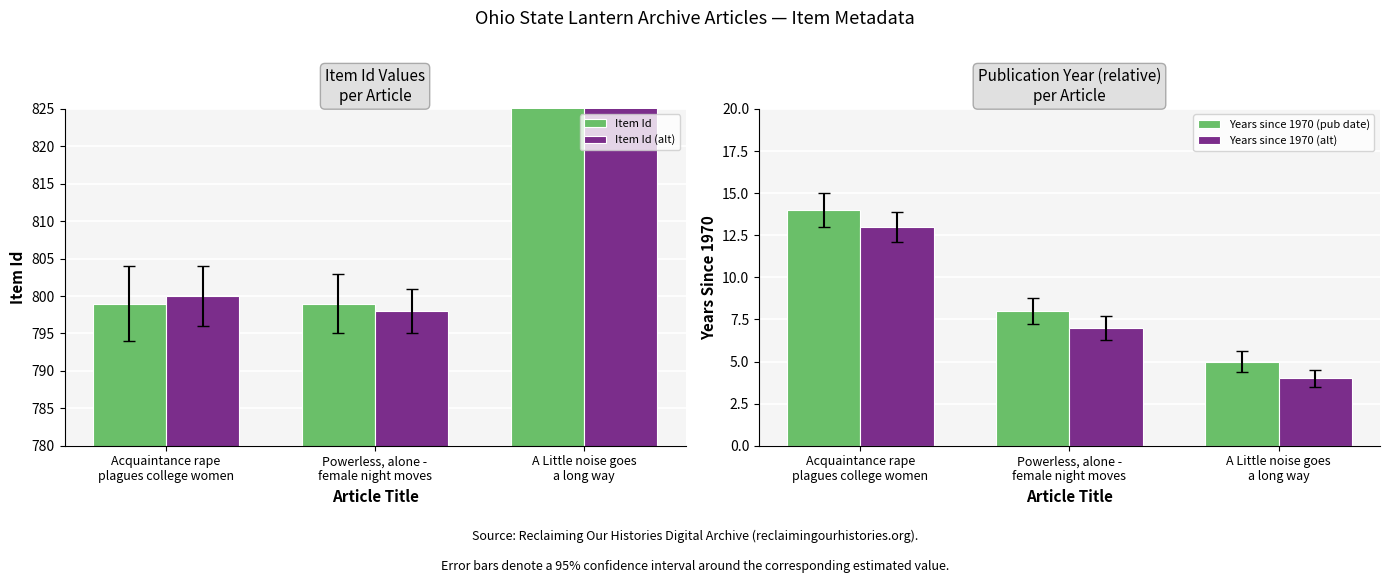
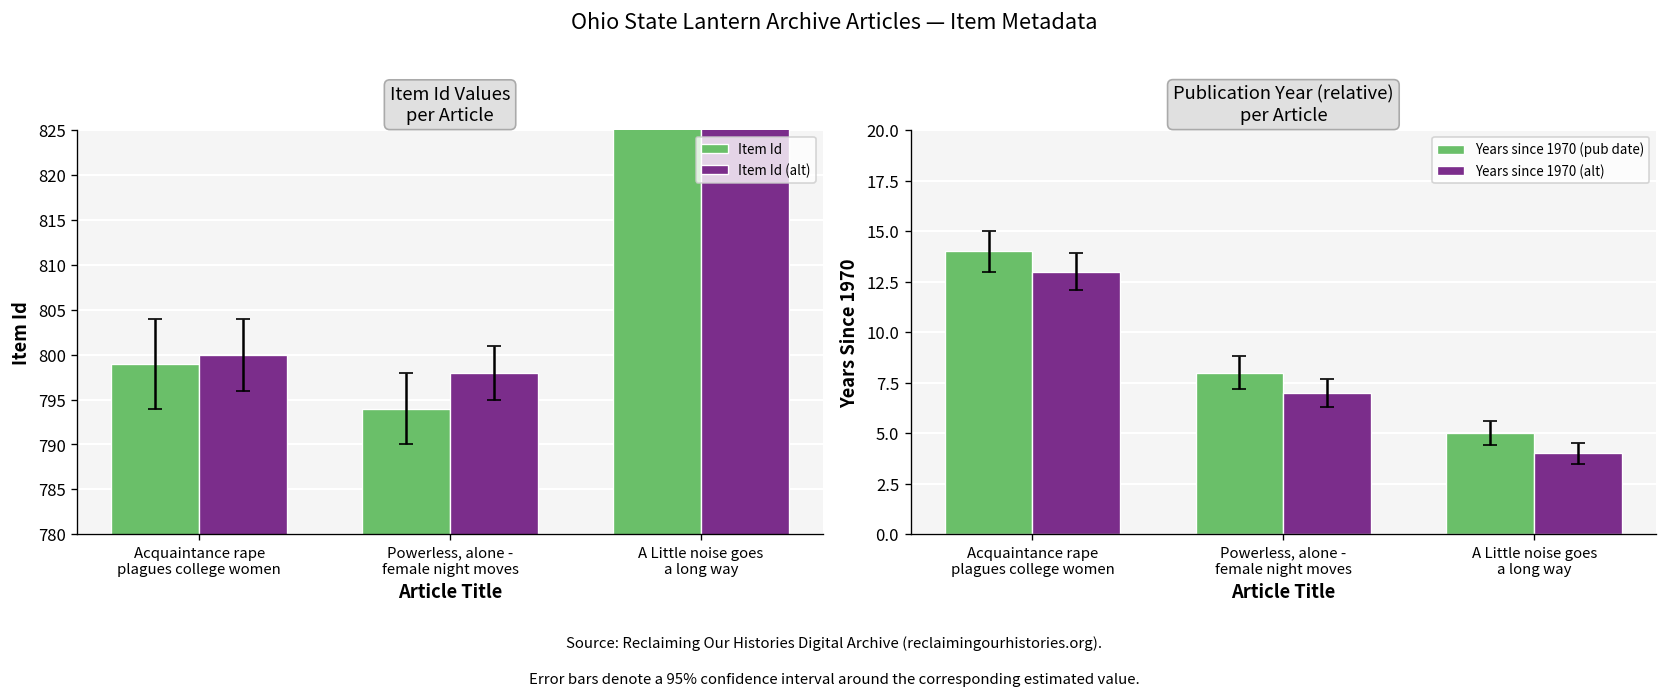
Item Id Values per Article, Item Id, Powerless, alone - female night moves: 799 -> 794
